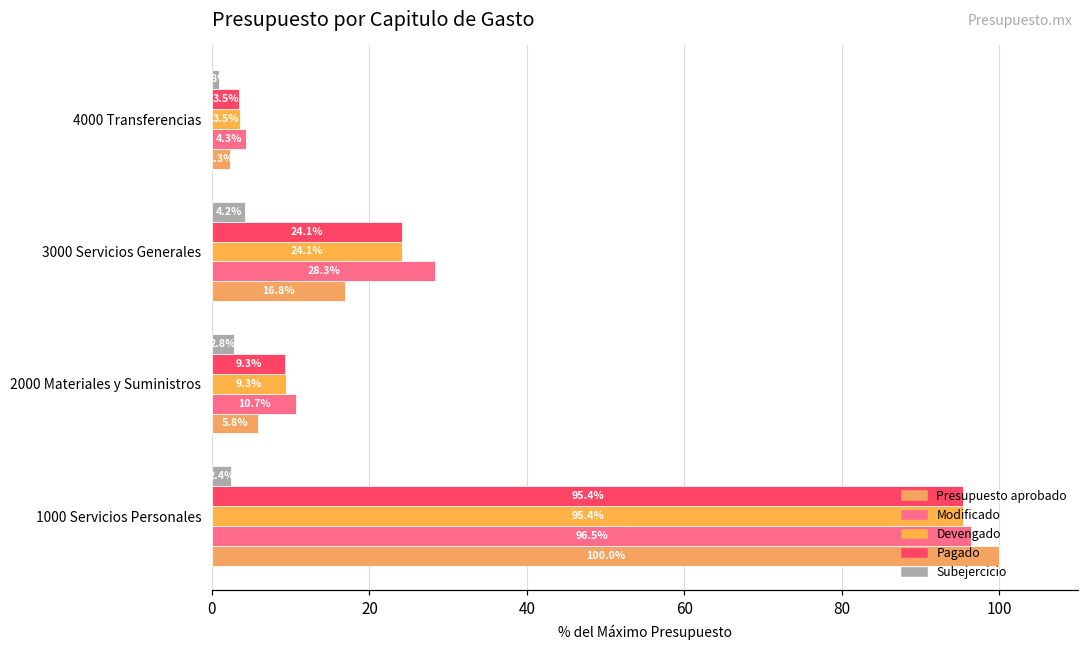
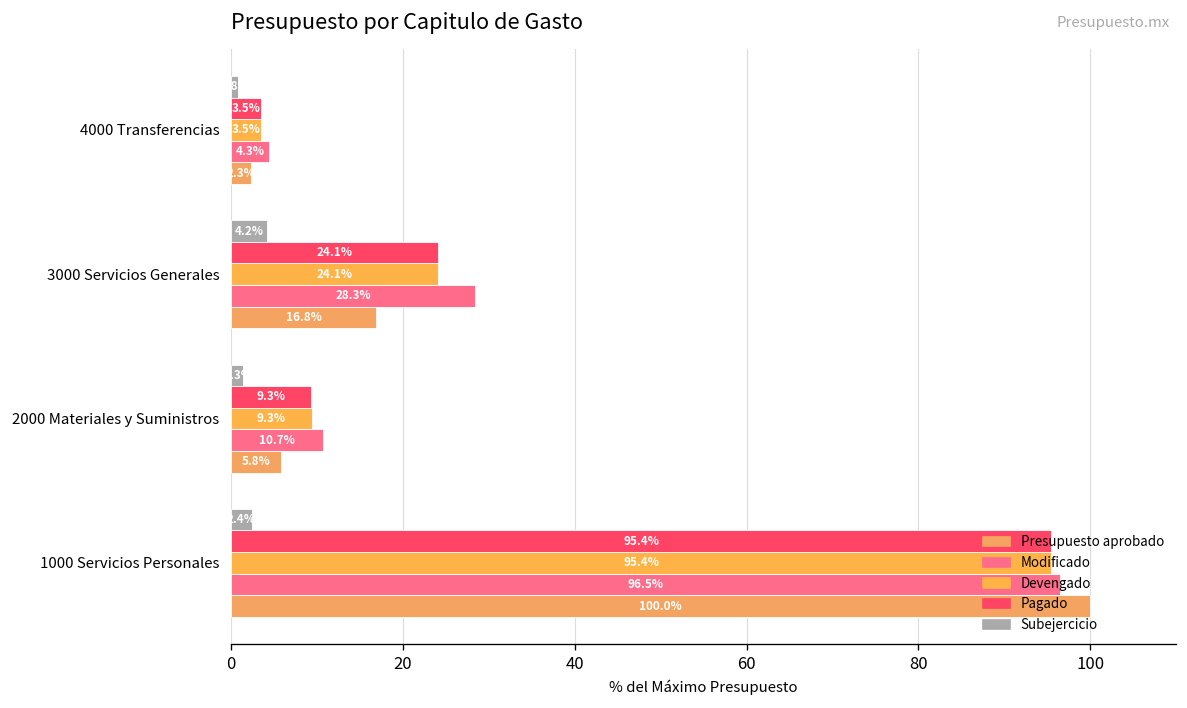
Subejercicio, 2000 Materiales y Suministros: 3 -> 1
